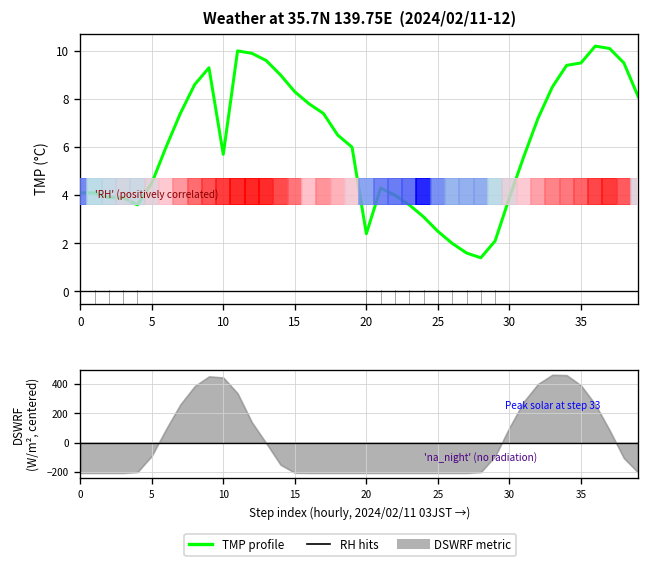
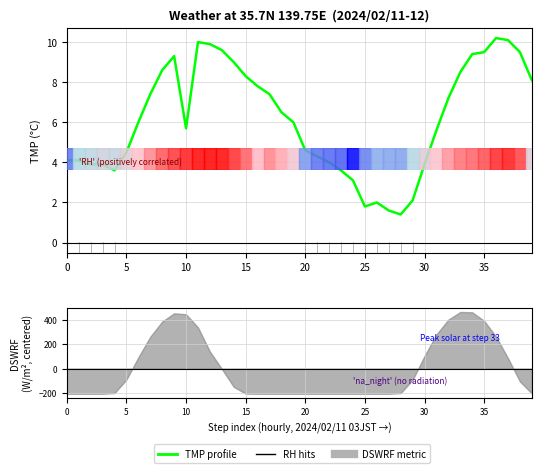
Weather at 35.7N 139.75E (2024/02/11-12), 20: 2.4 -> 4.6
Weather at 35.7N 139.75E (2024/02/11-12), 25: 2.5 -> 1.8
